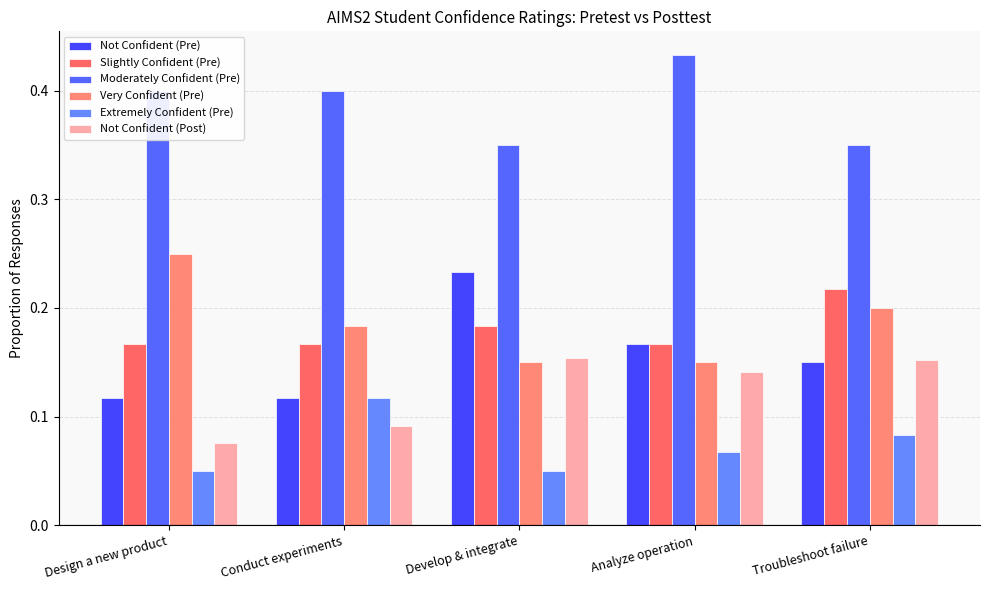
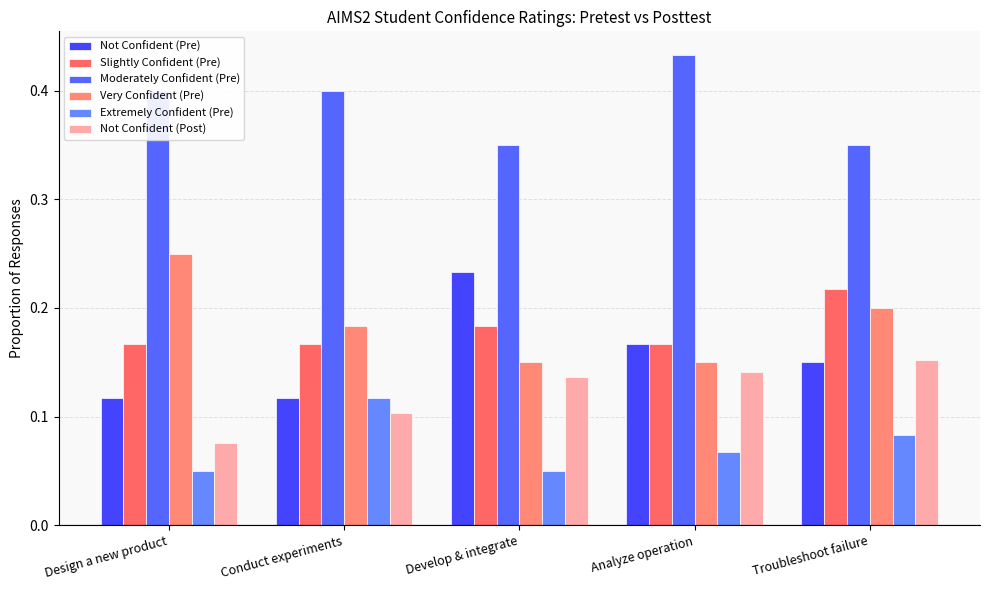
Not Confident (Post), Conduct experiments: 0.091 -> 0.103
Not Confident (Post), Develop & integrate: 0.154 -> 0.136
